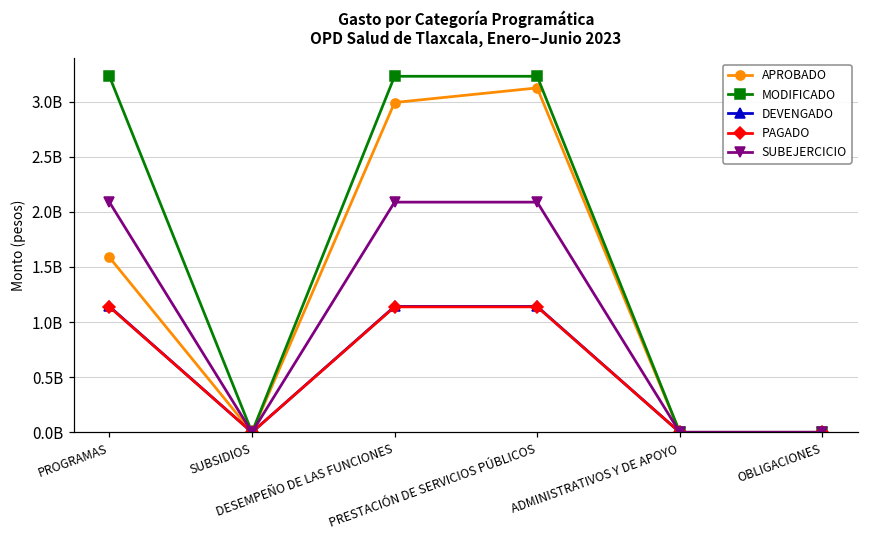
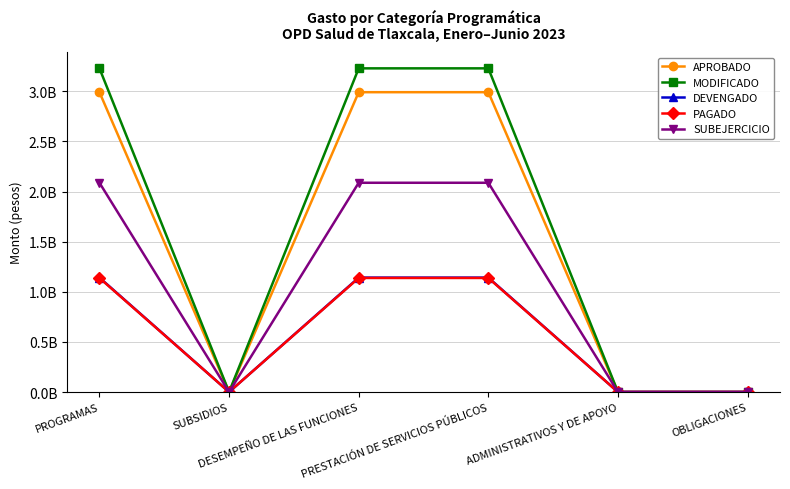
APROBADO, PROGRAMAS: 1590000000 -> 2990000000
APROBADO, PRESTACIÓN DE SERVICIOS PÚBLICOS: 3120000000 -> 2990000000
